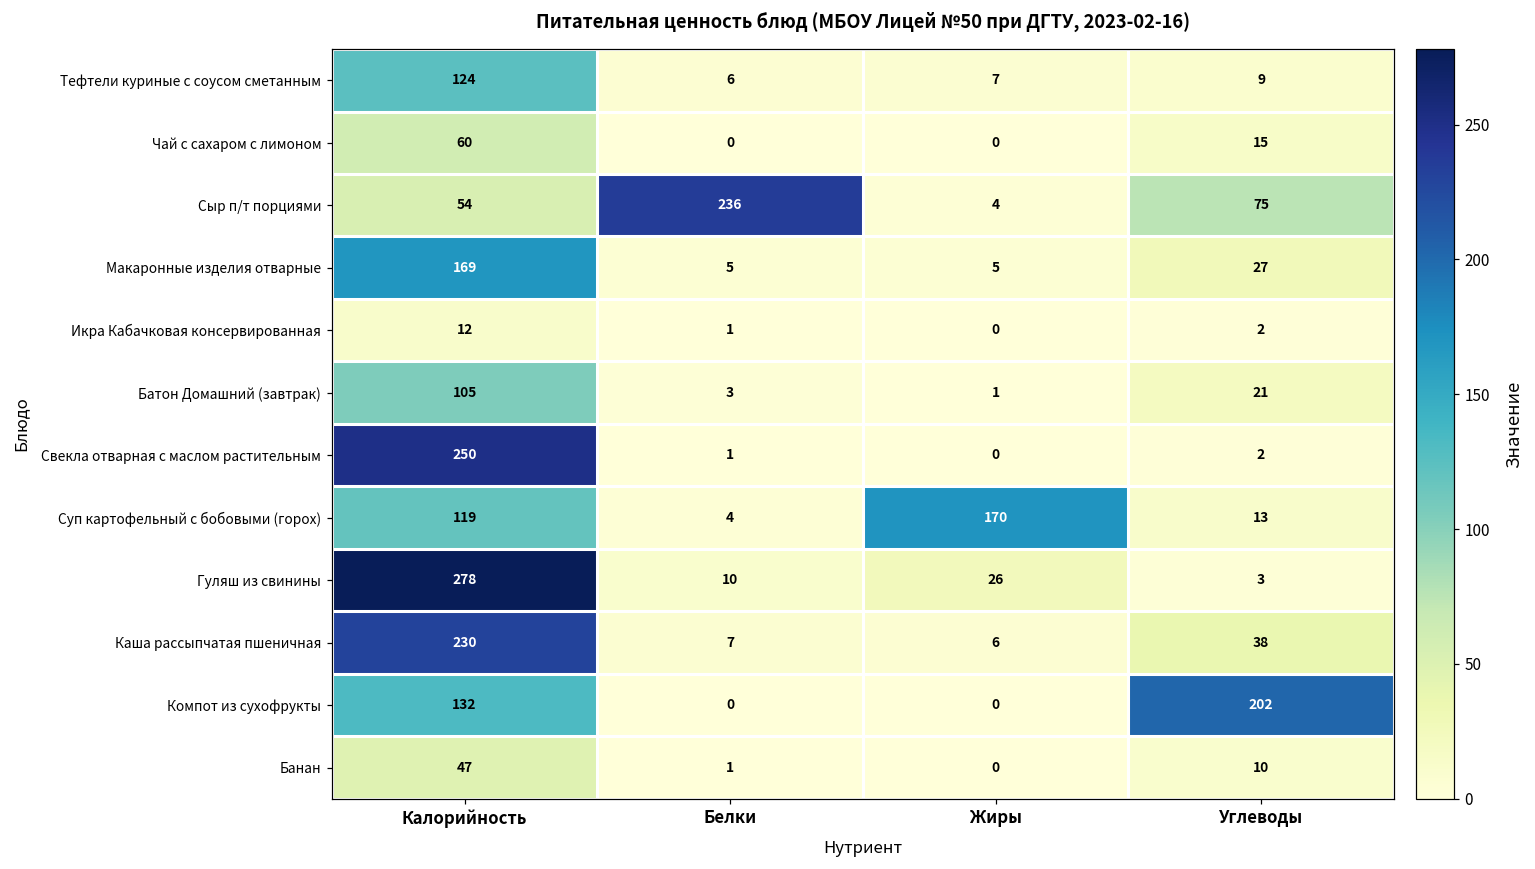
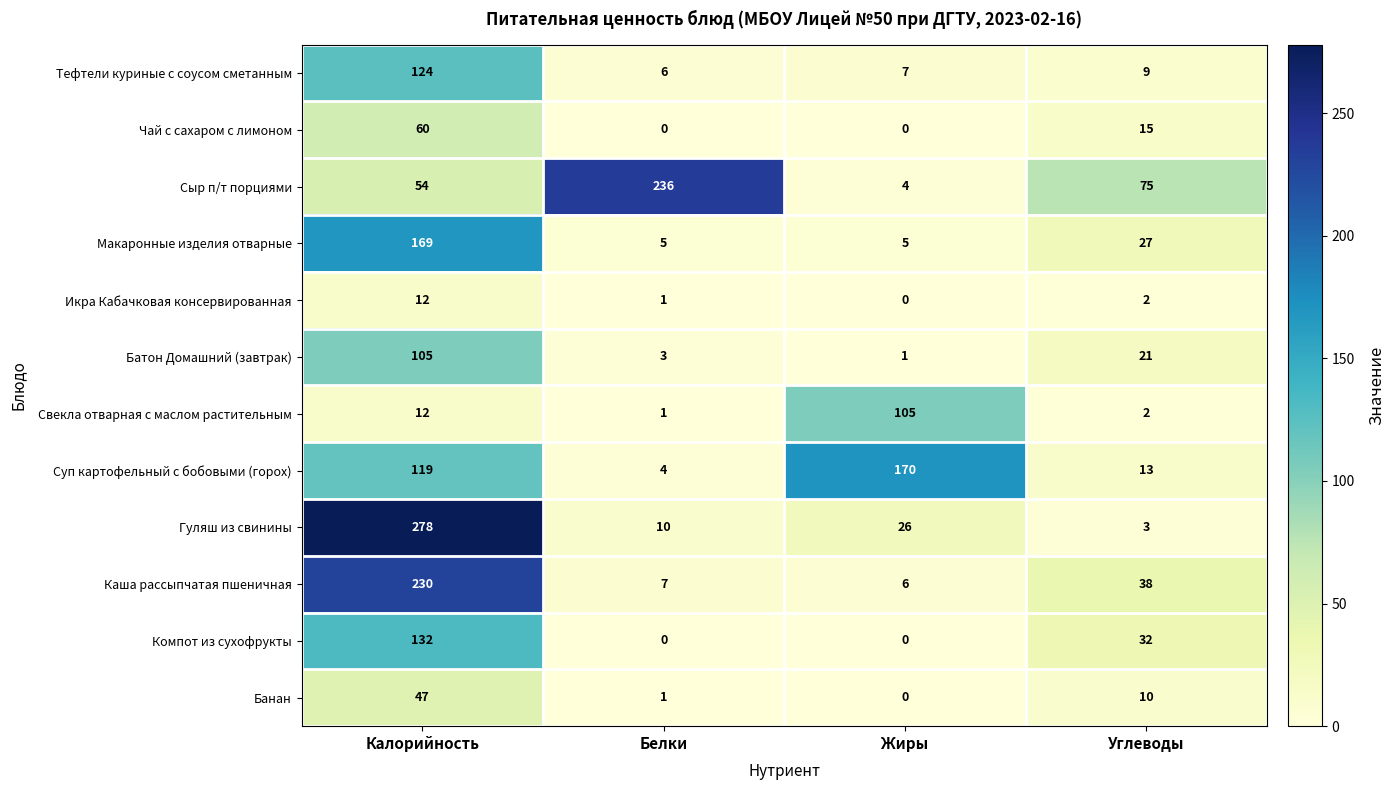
Свекла отварная с маслом растительным, Калорийность: 250 -> 12
Свекла отварная с маслом растительным, Жиры: 0 -> 105
Компот из сухофрукты, Углеводы: 202 -> 32
